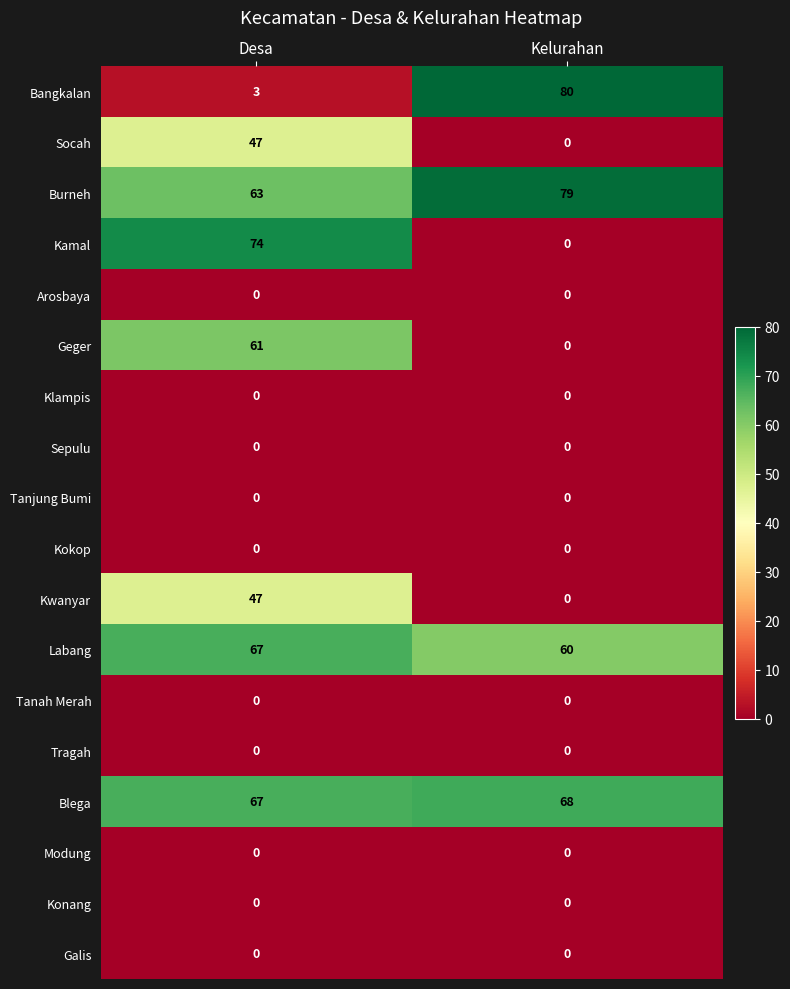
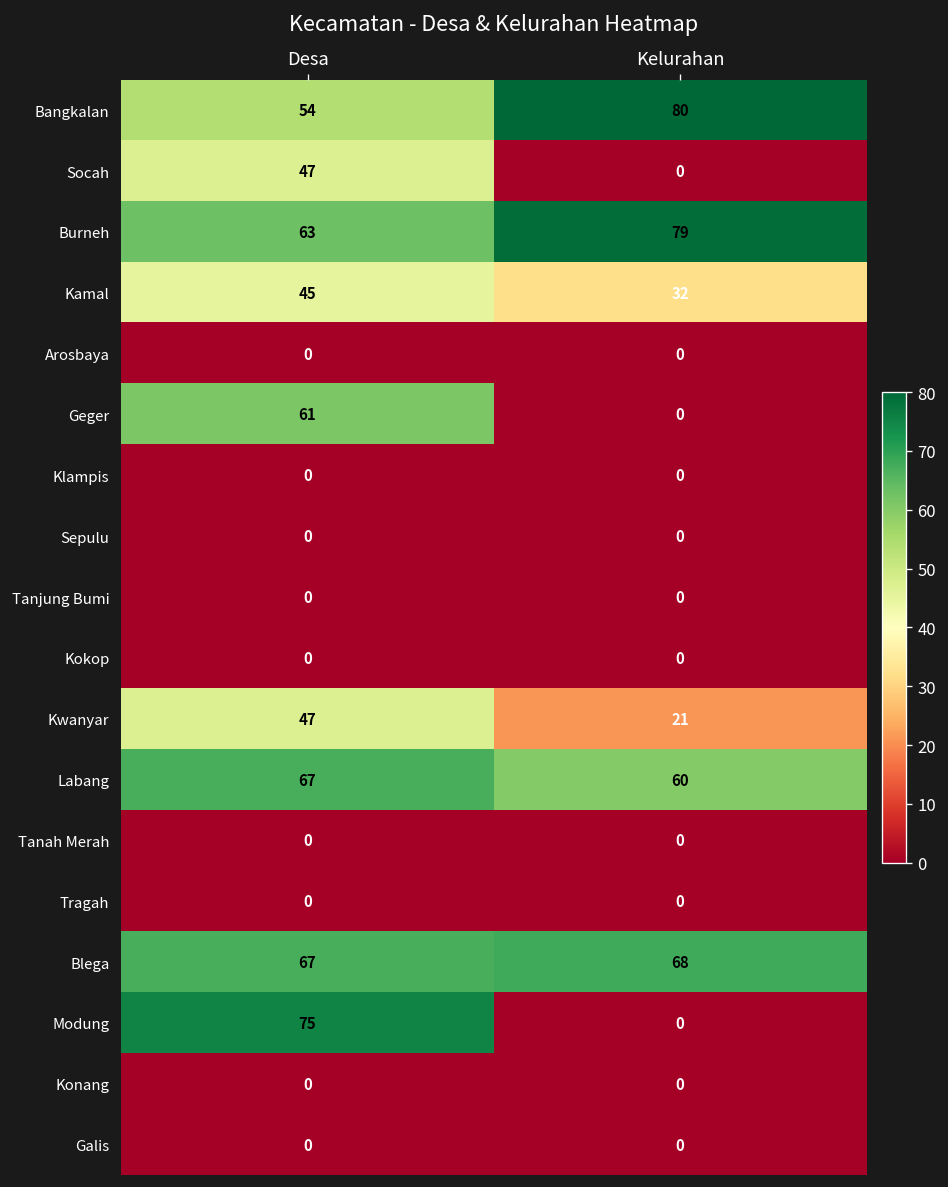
Bangkalan, Desa: 3 -> 54
Kamal, Desa: 74 -> 45
Kamal, Kelurahan: 0 -> 32
Kwanyar, Kelurahan: 0 -> 21
Modung, Desa: 0 -> 75
